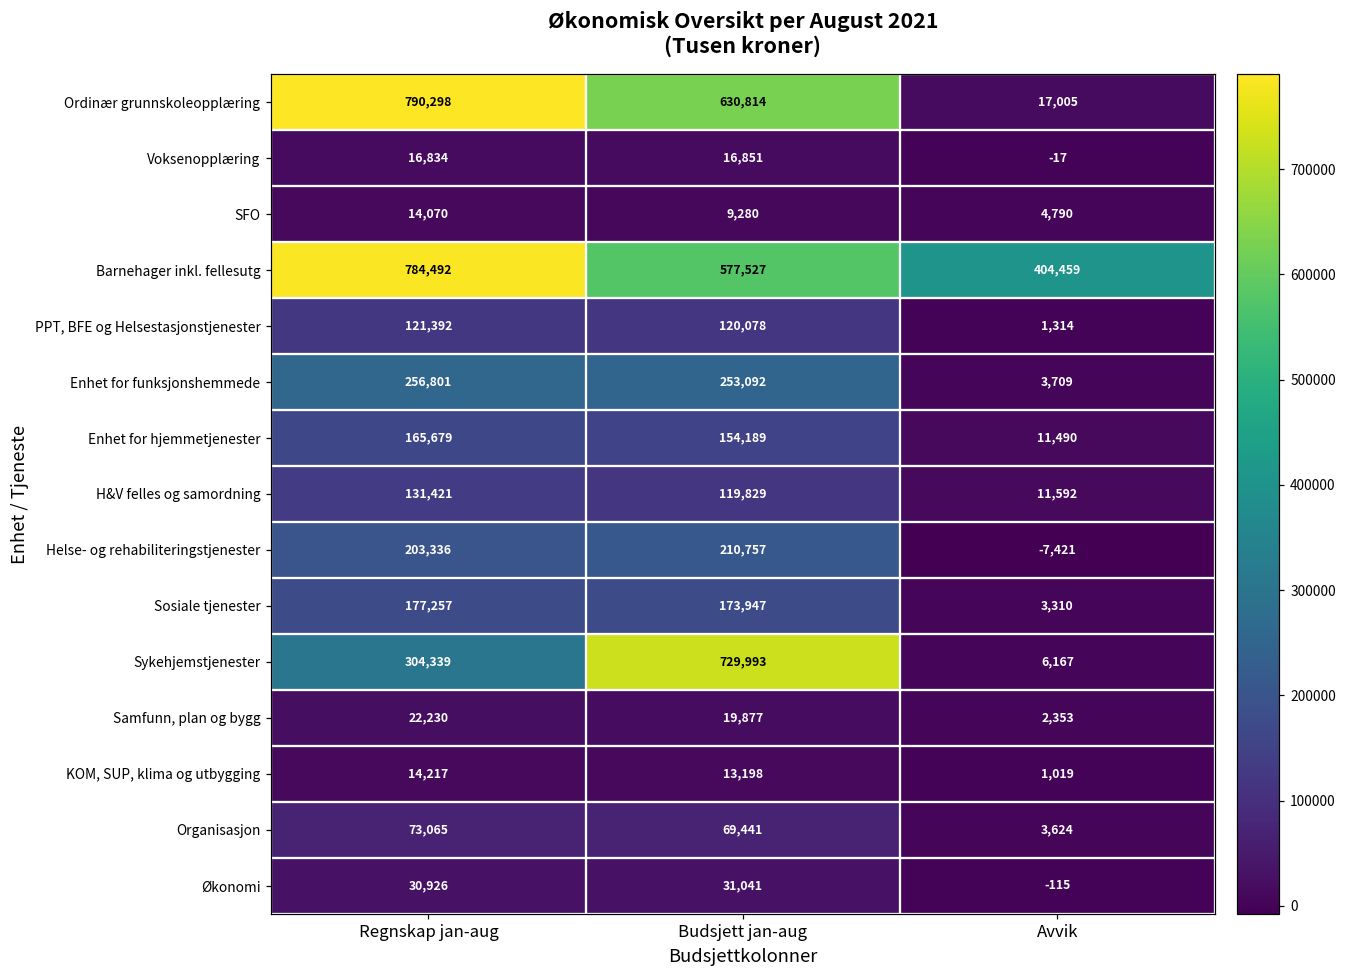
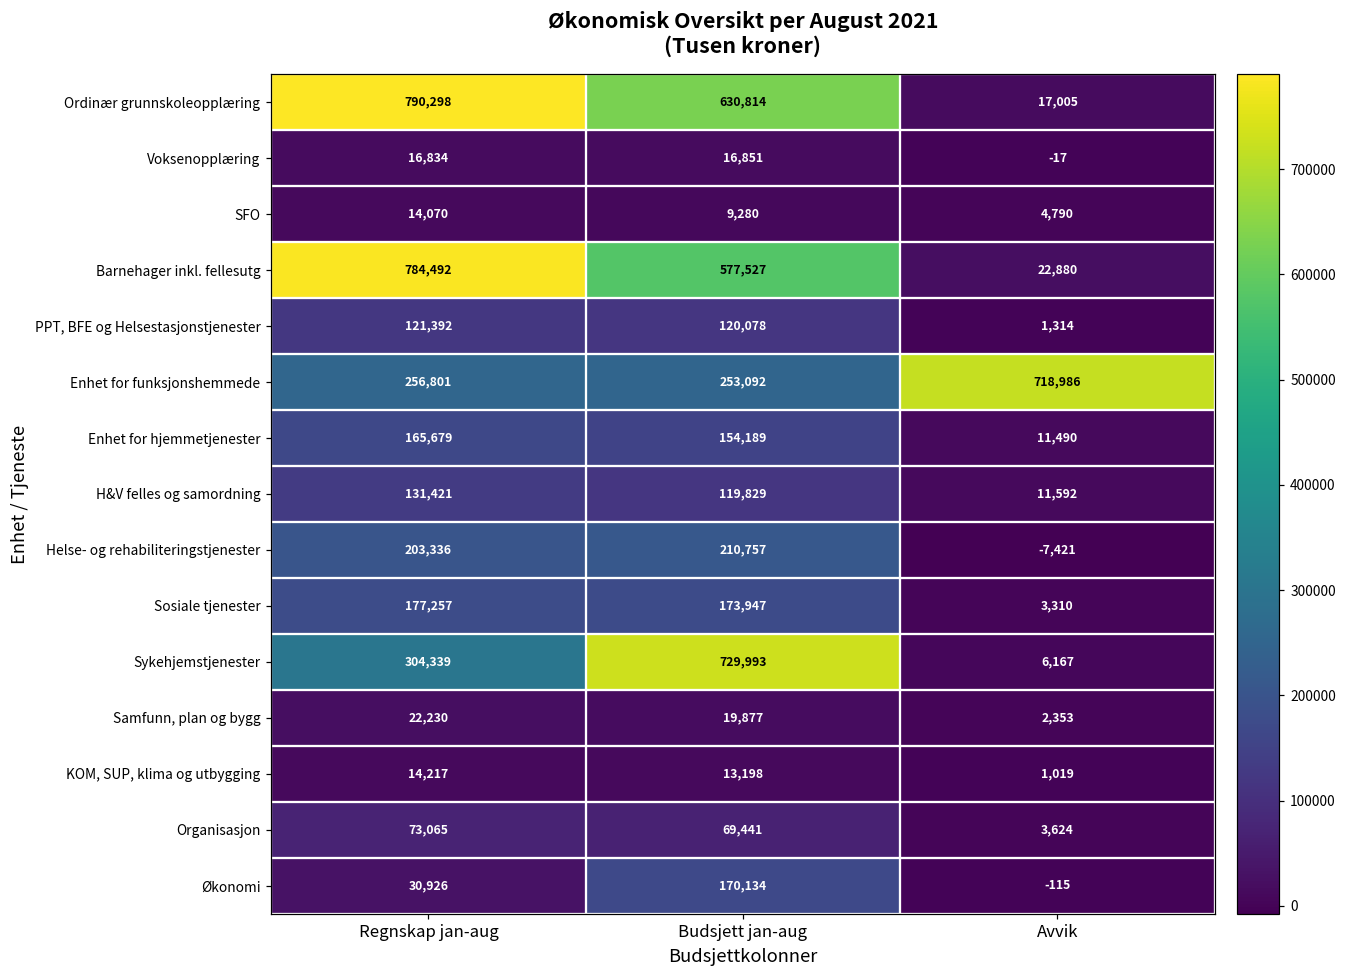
Barnehager inkl. fellesutg, Avvik: 404,459 -> 22,880
Enhet for funksjonshemmede, Avvik: 3,709 -> 718,986
Økonomi, Budsjett jan-aug: 31,041 -> 170,134
